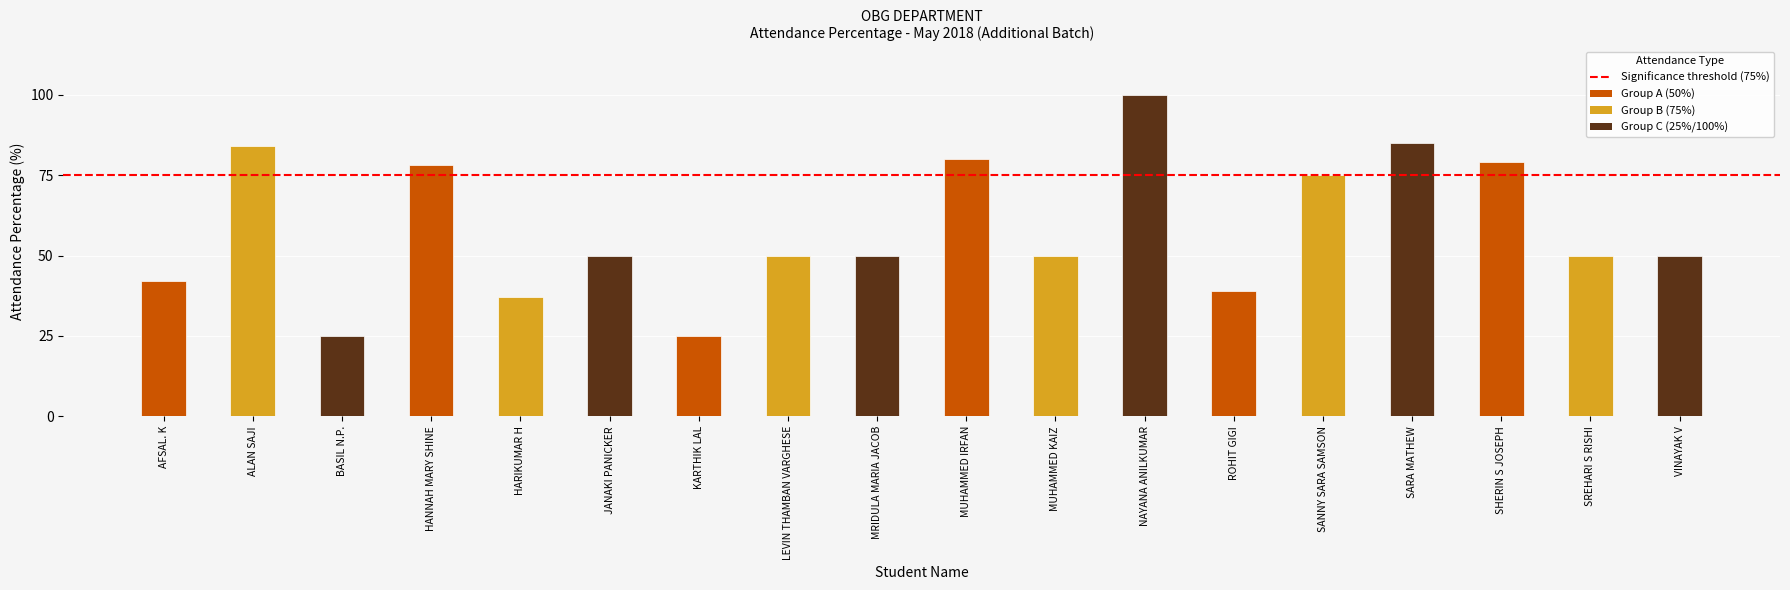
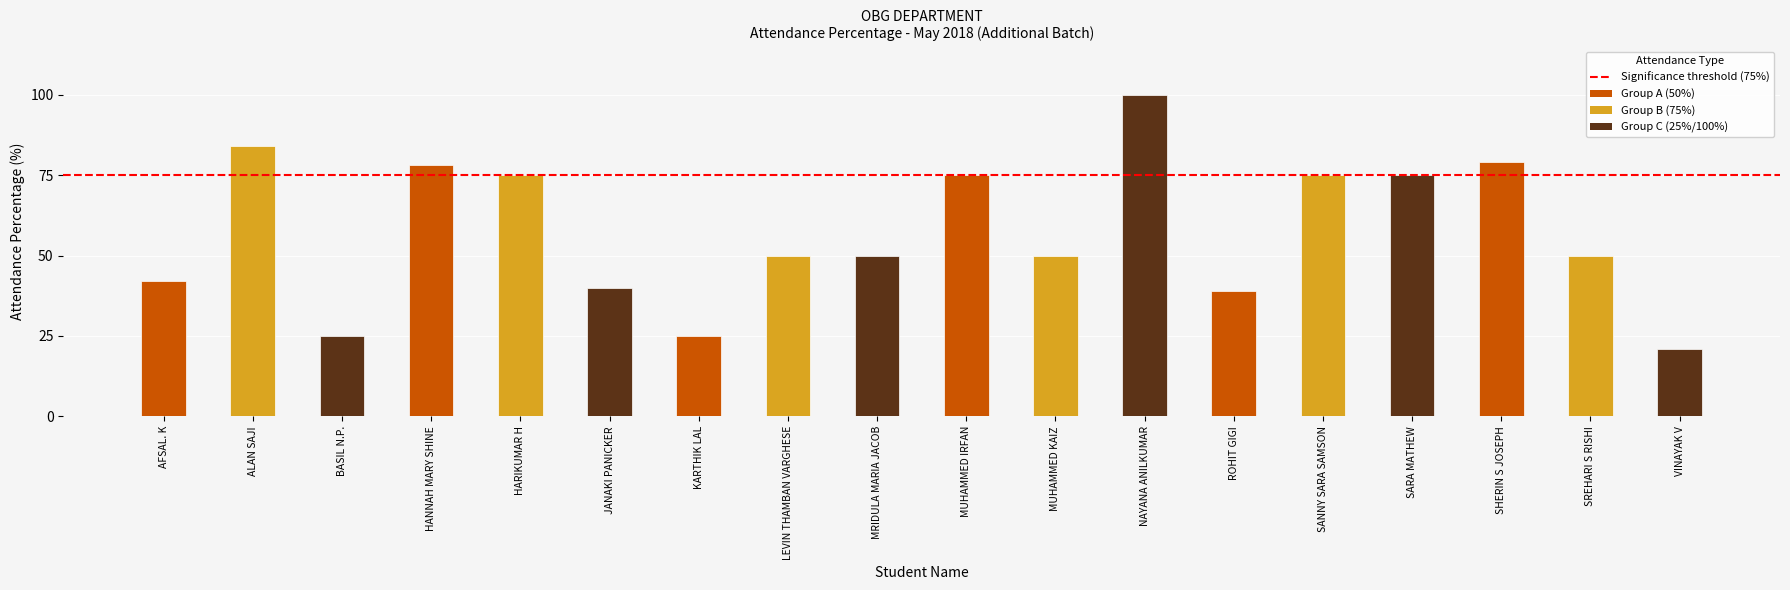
HARIKUMAR H: 37 -> 75
JANAKI PANICKER: 50 -> 40
MUHAMMED IRFAN: 80 -> 75
SARA MATHEW: 85 -> 75
VINAYAK V: 50 -> 21
